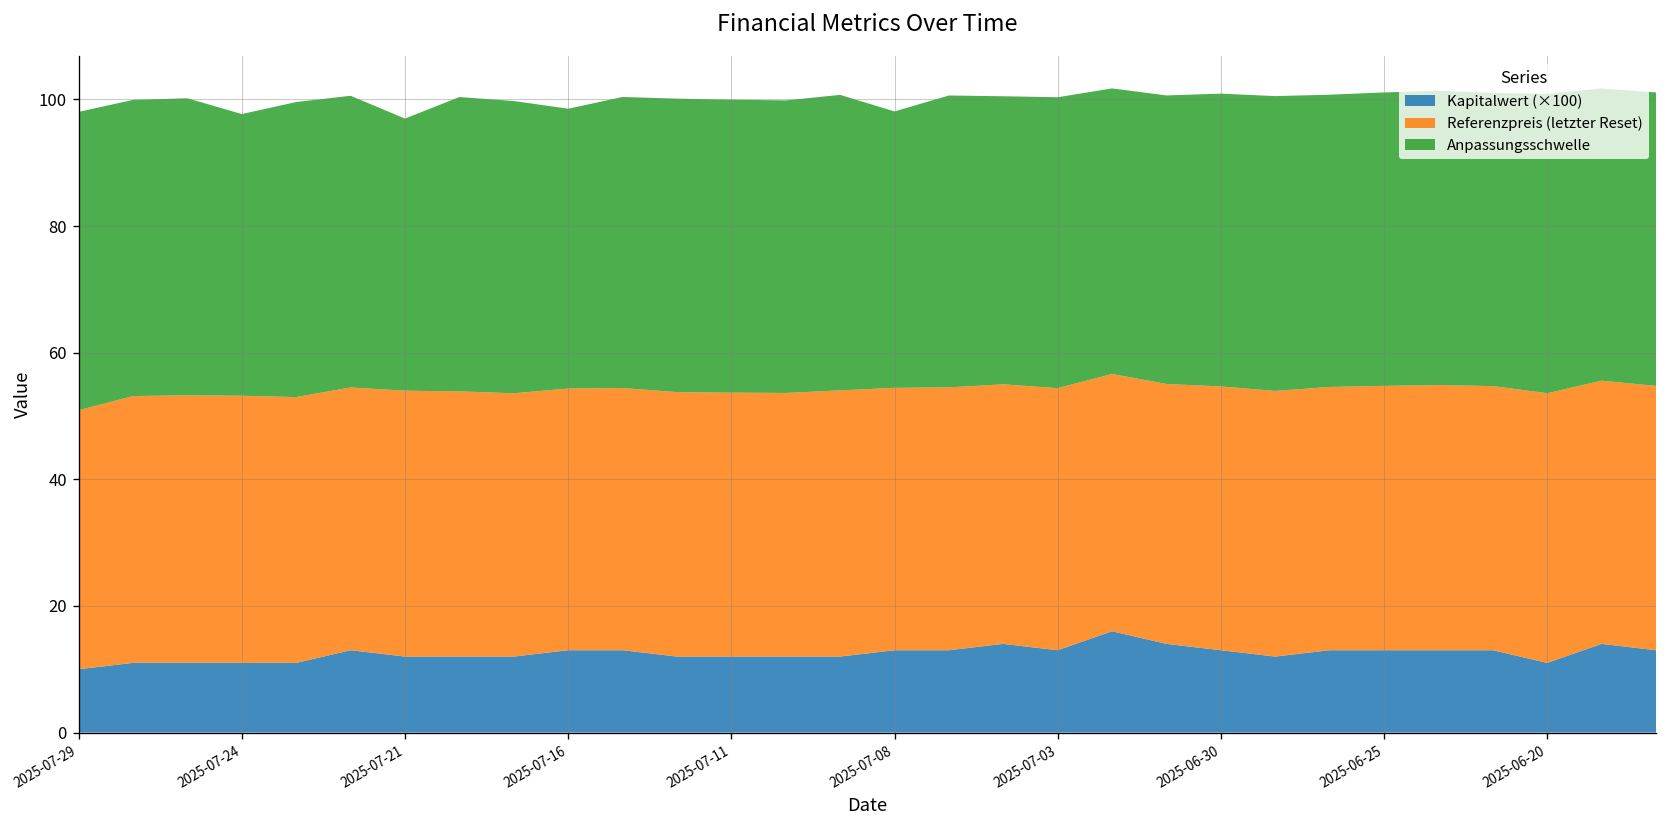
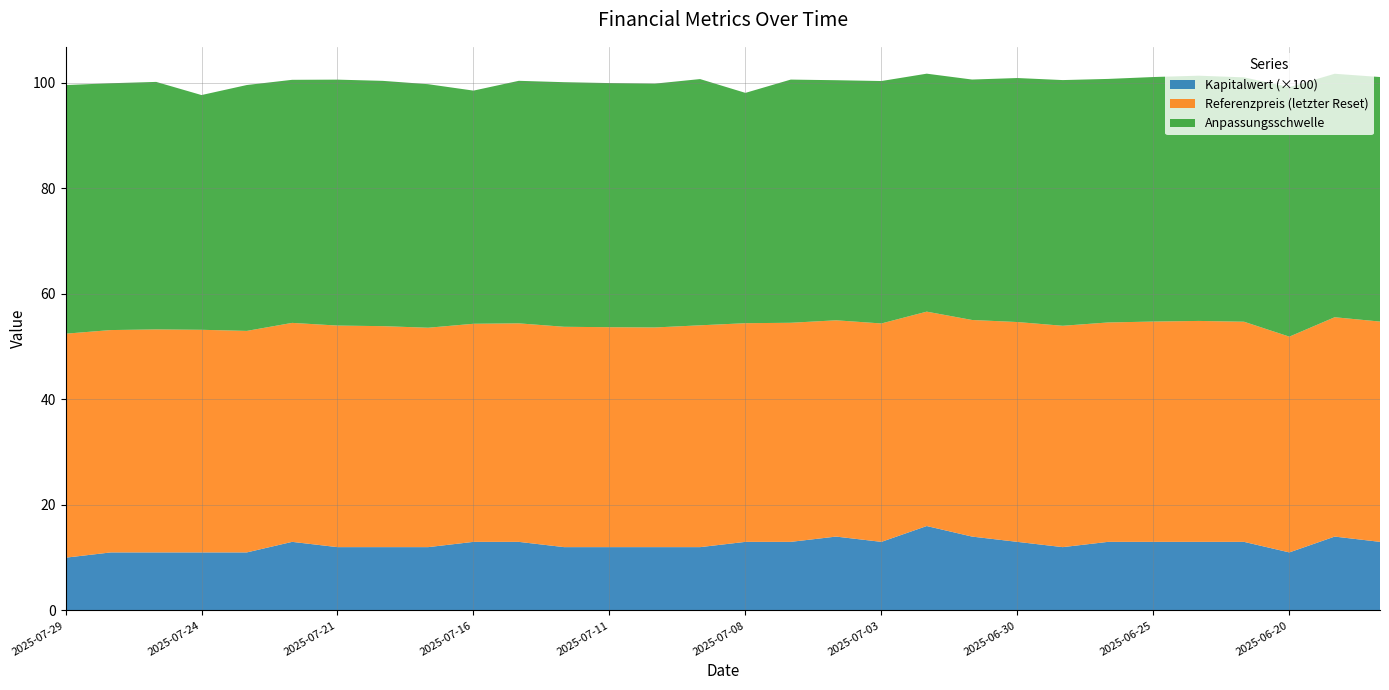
Referenzpreis (letzter Reset), 2025-07-29: 41 -> 42
Anpassungsschwelle, 2025-07-21: 43 -> 47
Referenzpreis (letzter Reset), 2025-06-20: 43 -> 41
